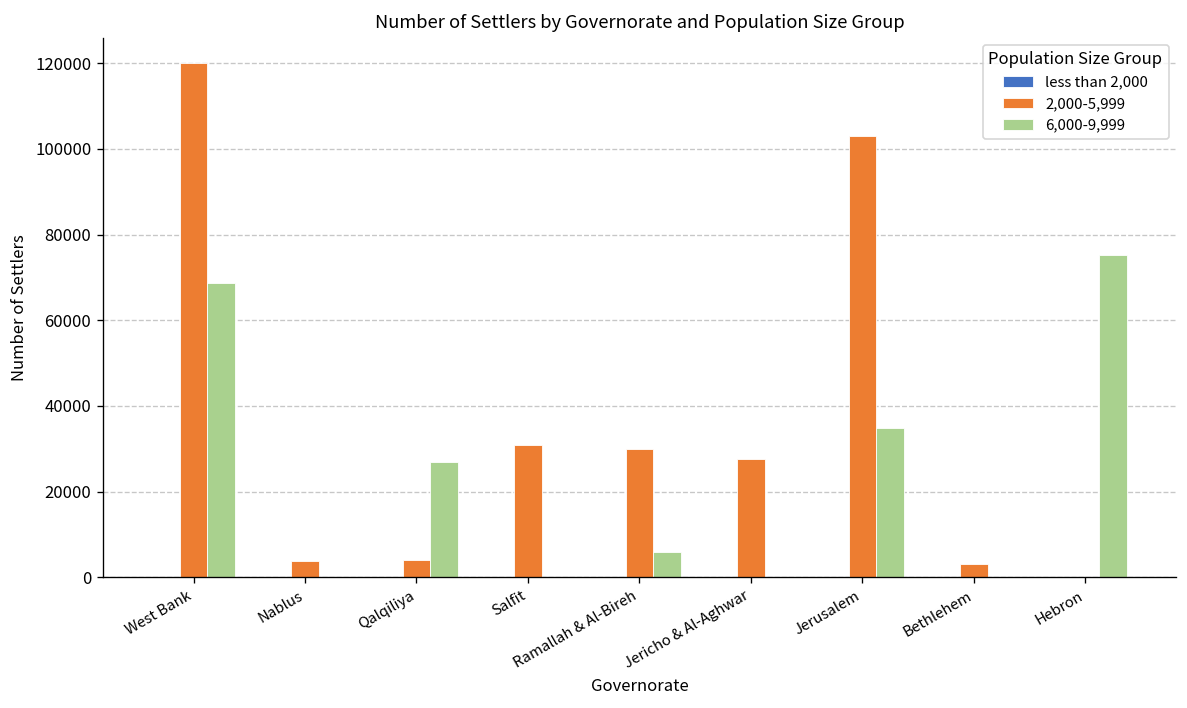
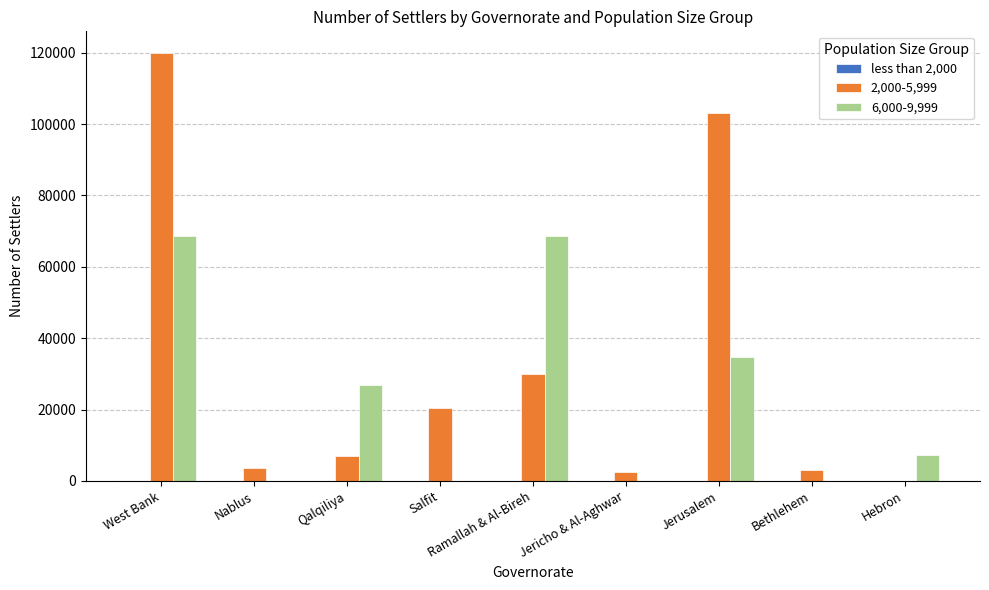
2,000-5,999, Qalqiliya: 4000 -> 7000
2,000-5,999, Salfit: 31000 -> 20000
6,000-9,999, Ramallah & Al-Bireh: 6000 -> 69000
2,000-5,999, Jericho & Al-Aghwar: 28000 -> 3000
6,000-9,999, Hebron: 75000 -> 7000
